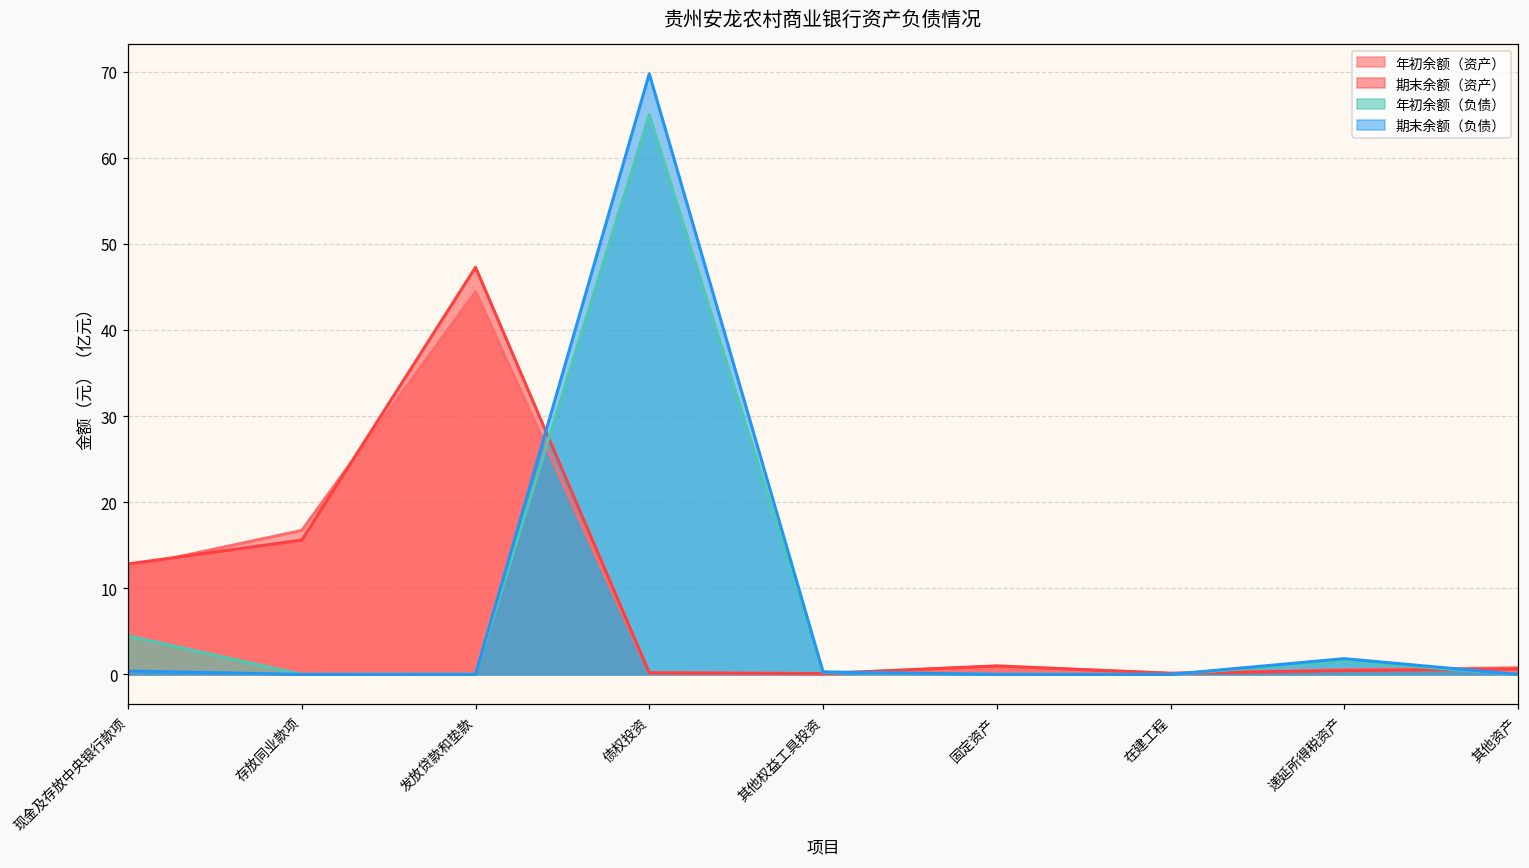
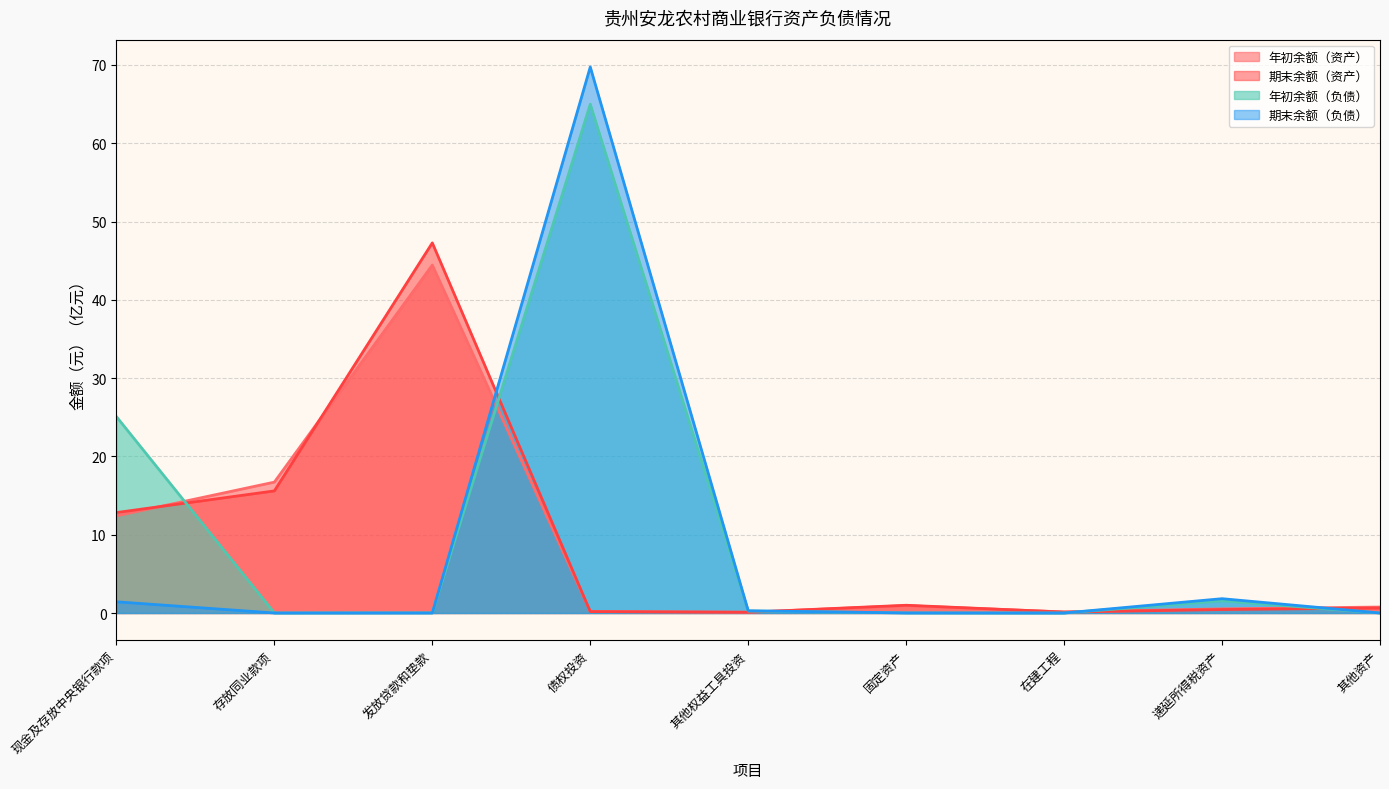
年初余额（负债）, 现金及存放中央银行款项: 4 -> 25
期末余额（负债）, 现金及存放中央银行款项: 0 -> 1
